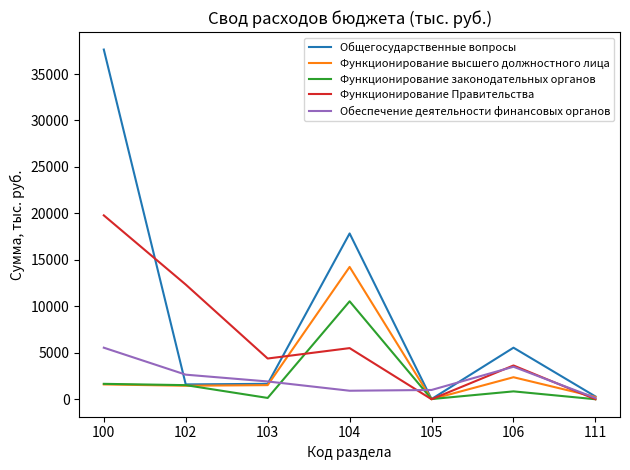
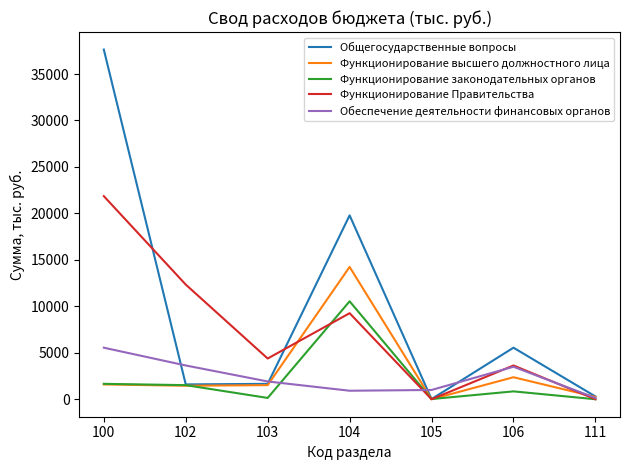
Функционирование Правительства, 100: 20000 -> 22000
Обеспечение деятельности финансовых органов, 102: 3000 -> 4000
Общегосударственные вопросы, 104: 18000 -> 20000
Функционирование Правительства, 104: 6000 -> 9000
